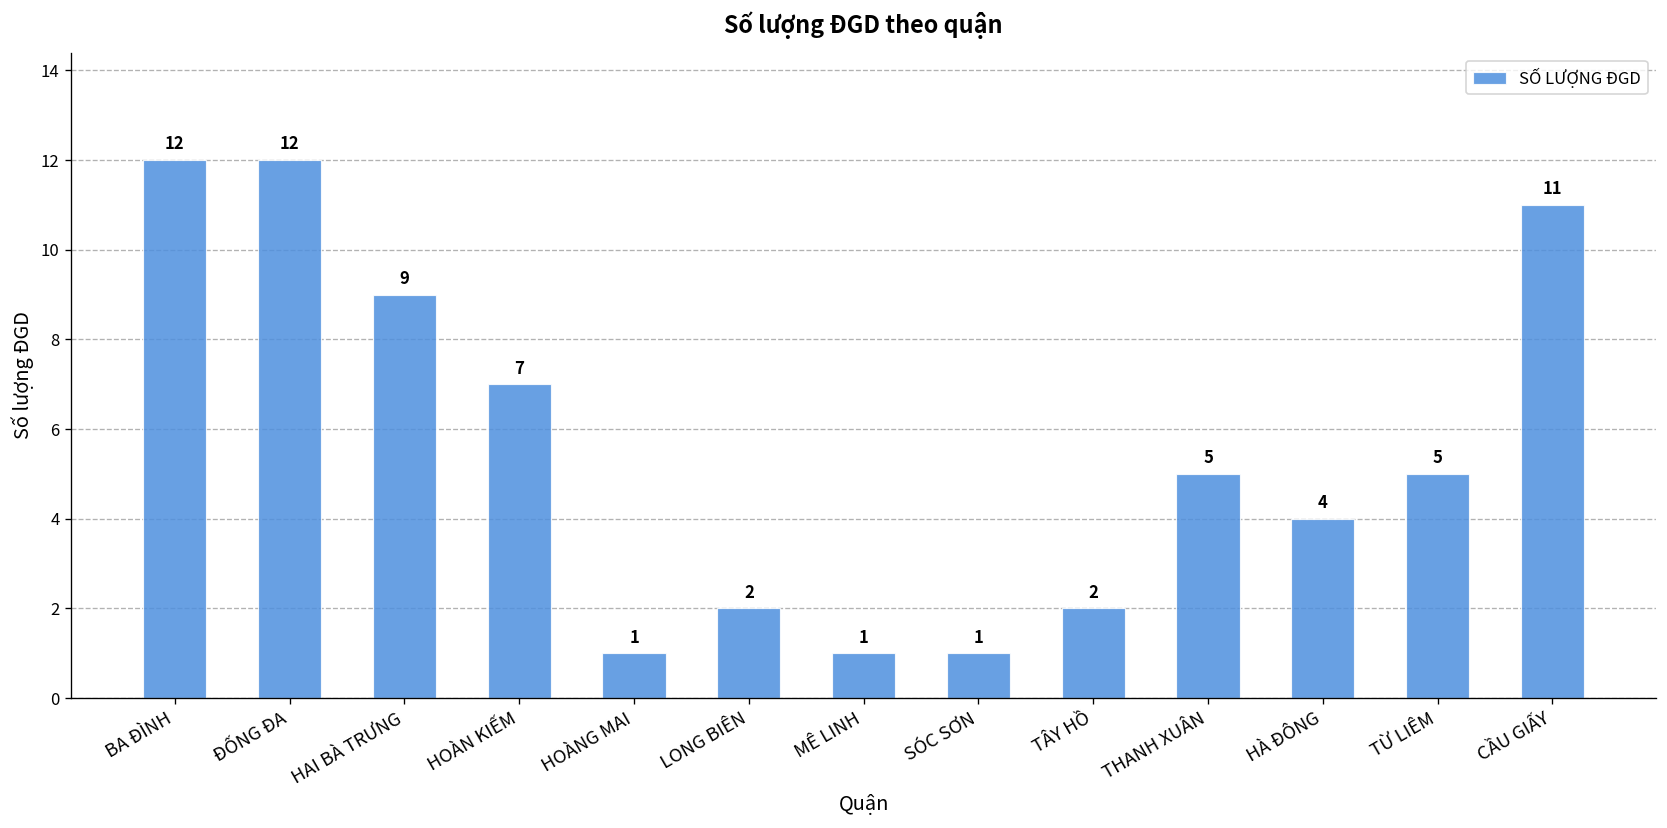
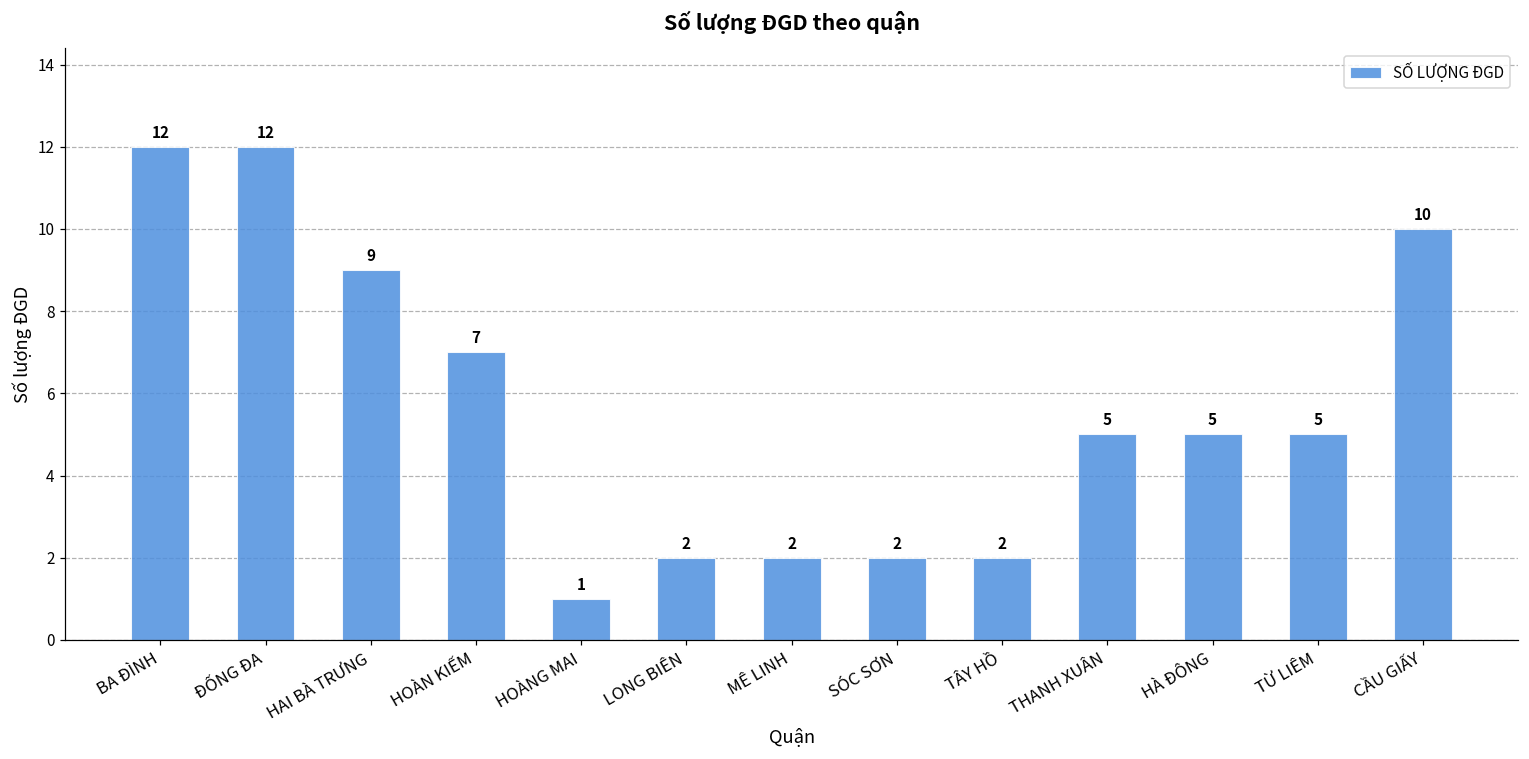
MÊ LINH: 1 -> 2
SÓC SƠN: 1 -> 2
HÀ ĐÔNG: 4 -> 5
CẦU GIẤY: 11 -> 10
